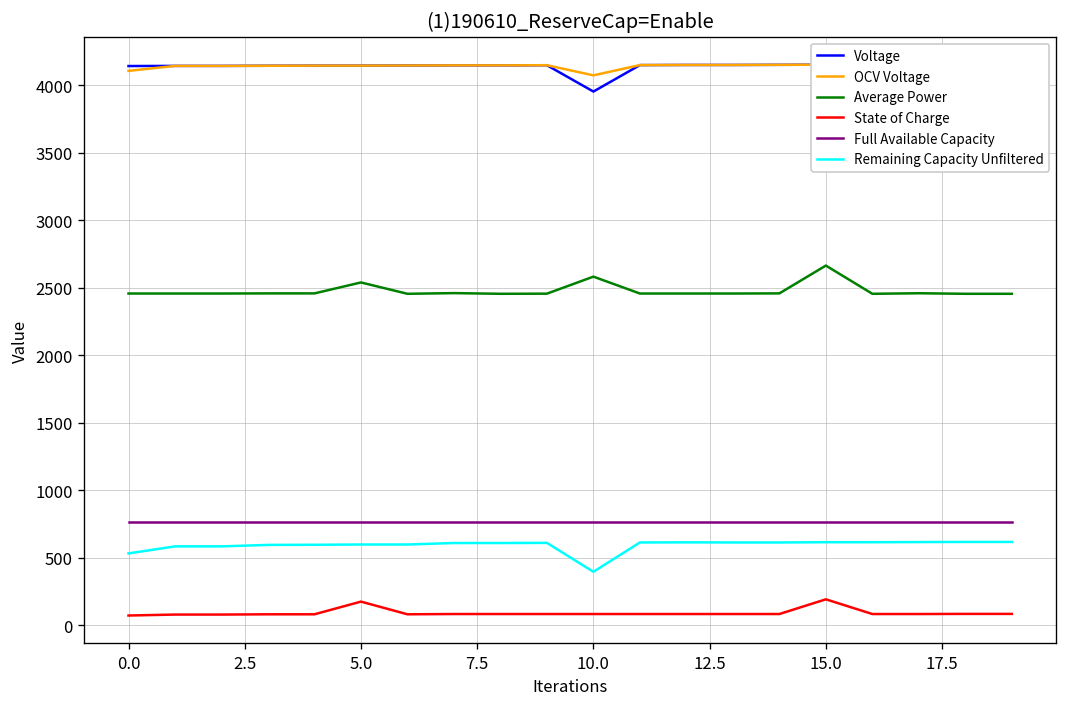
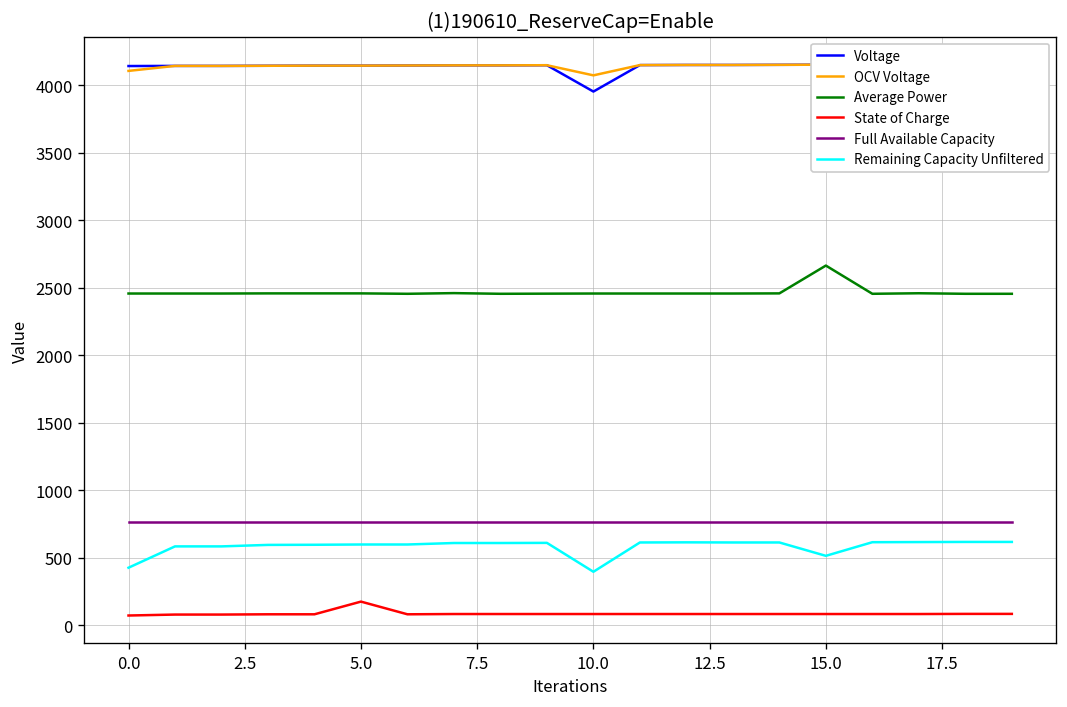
Remaining Capacity Unfiltered, 0.0: 530 -> 430
Average Power, 5.0: 2540 -> 2460
Average Power, 10.0: 2580 -> 2460
State of Charge, 15.0: 190 -> 80
Remaining Capacity Unfiltered, 15.0: 610 -> 510
